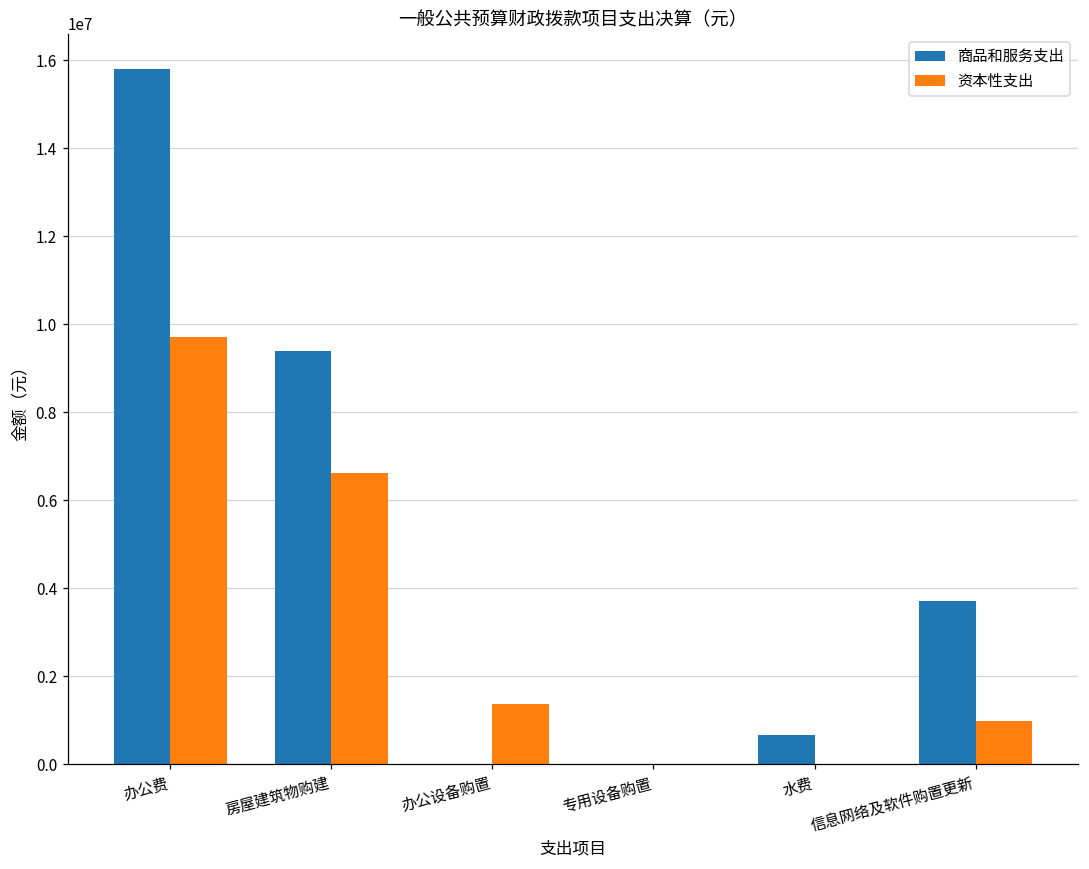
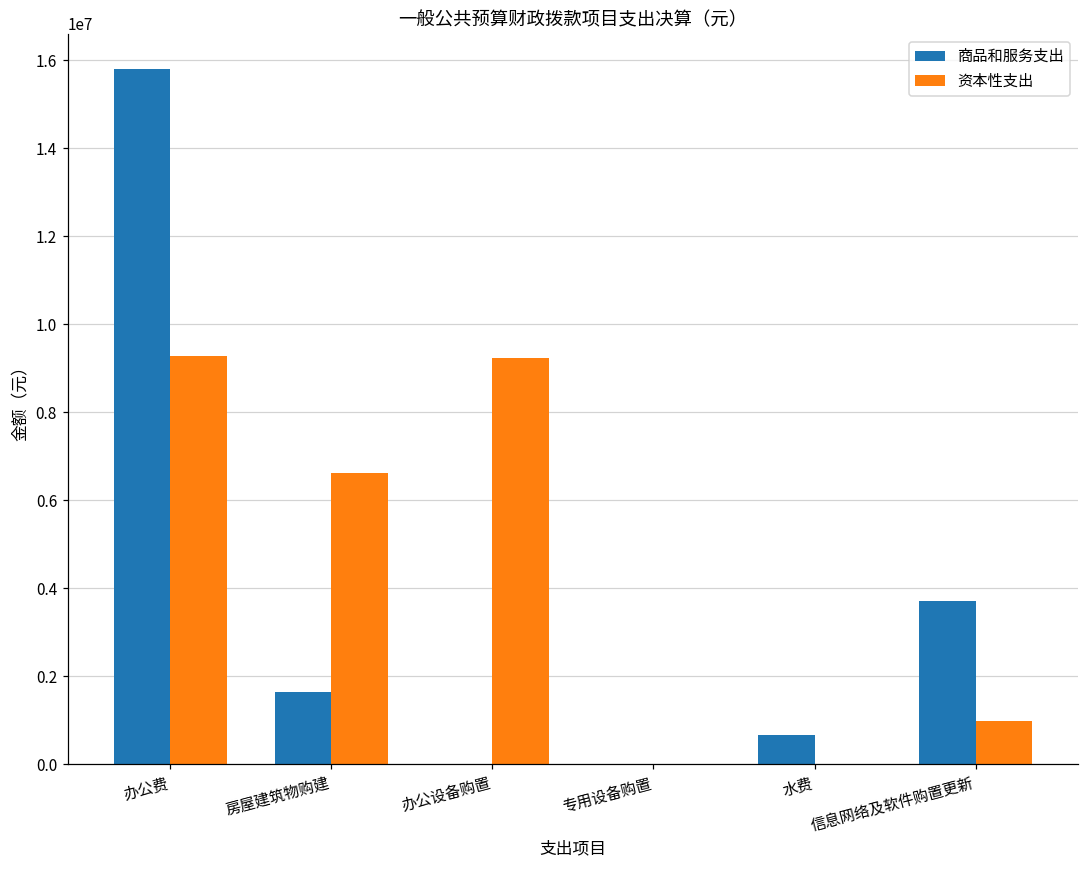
资本性支出, 办公费: 9700000 -> 9300000
商品和服务支出, 房屋建筑物购建: 9400000 -> 1600000
资本性支出, 办公设备购置: 1400000 -> 9200000
